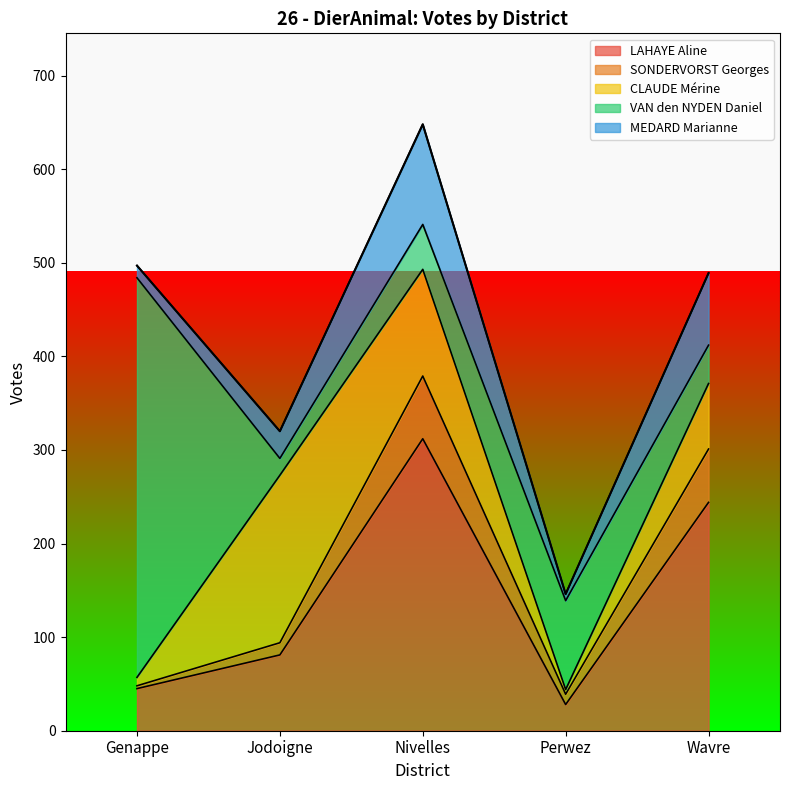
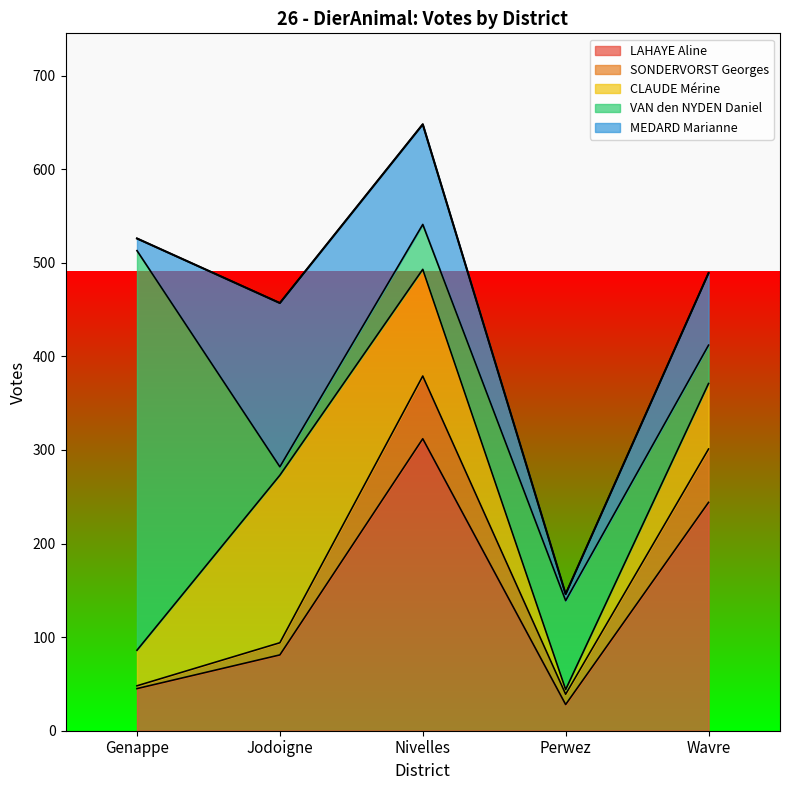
CLAUDE Mérine, Genappe: 10 -> 40
VAN den NYDEN Daniel, Jodoigne: 20 -> 10
MEDARD Marianne, Jodoigne: 30 -> 180
